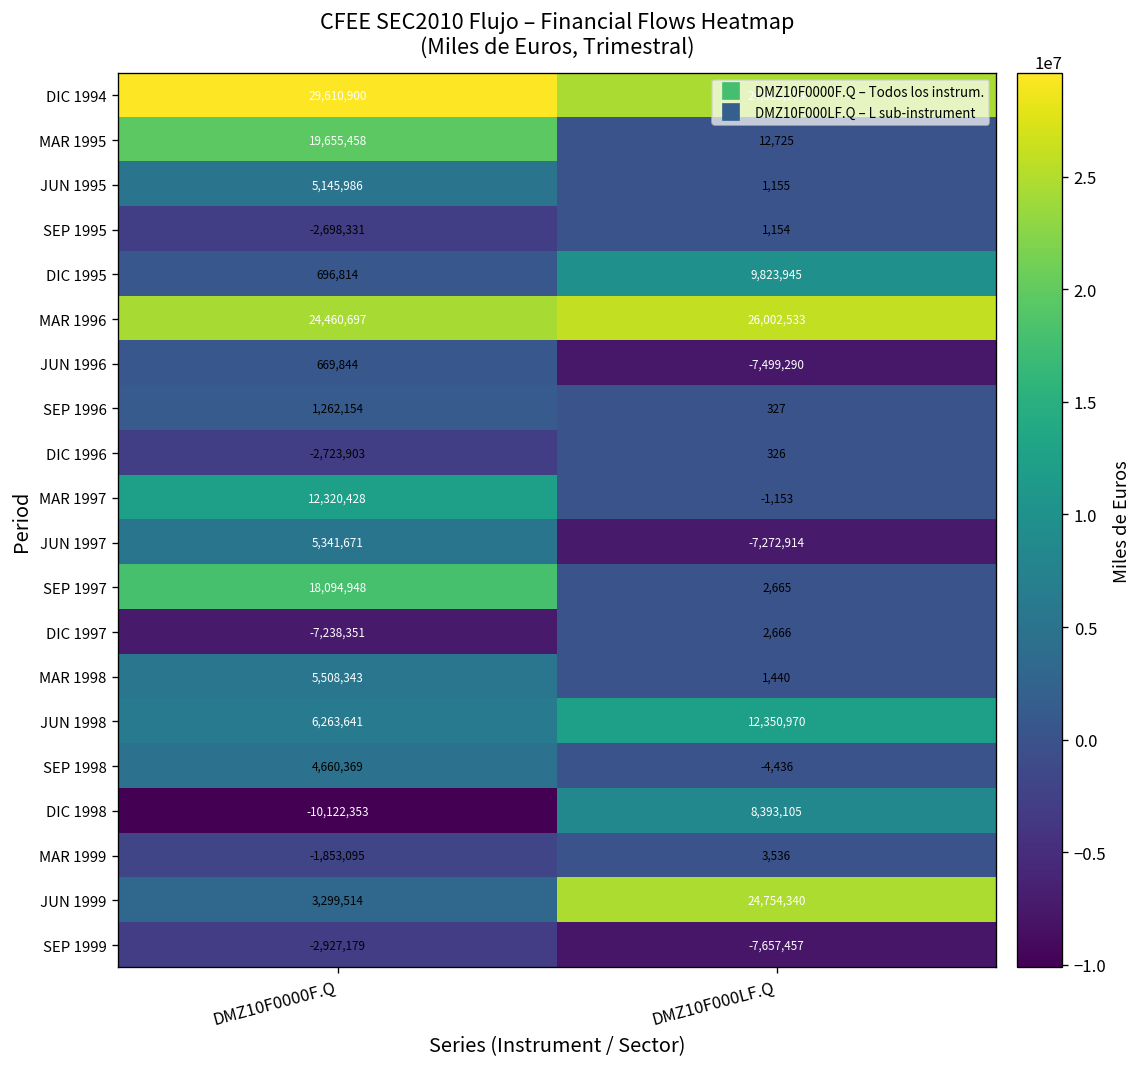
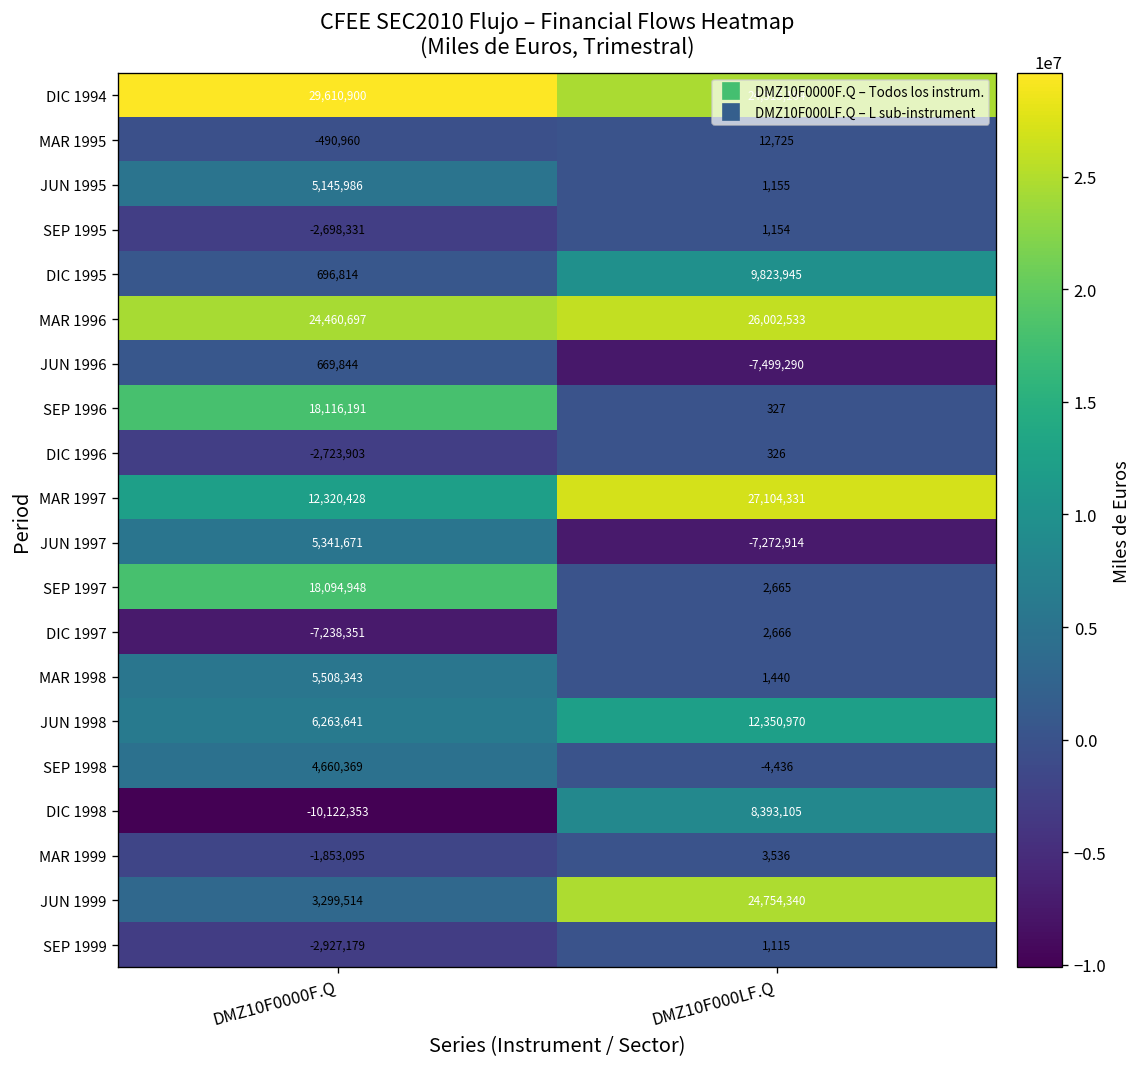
MAR 1995, DMZ10F0000F.Q: 19,655,458 -> -490,960
SEP 1996, DMZ10F0000F.Q: 1,262,154 -> 18,116,191
MAR 1997, DMZ10F000LF.Q: -1,153 -> 27,104,331
SEP 1999, DMZ10F000LF.Q: -7,657,457 -> 1,115
